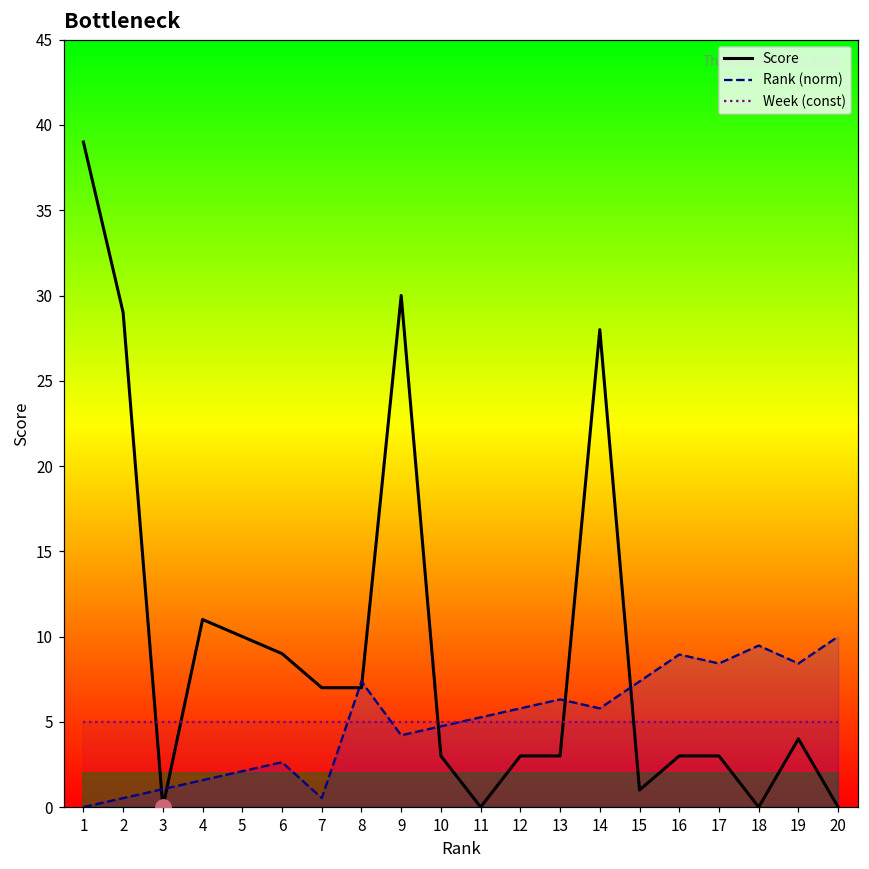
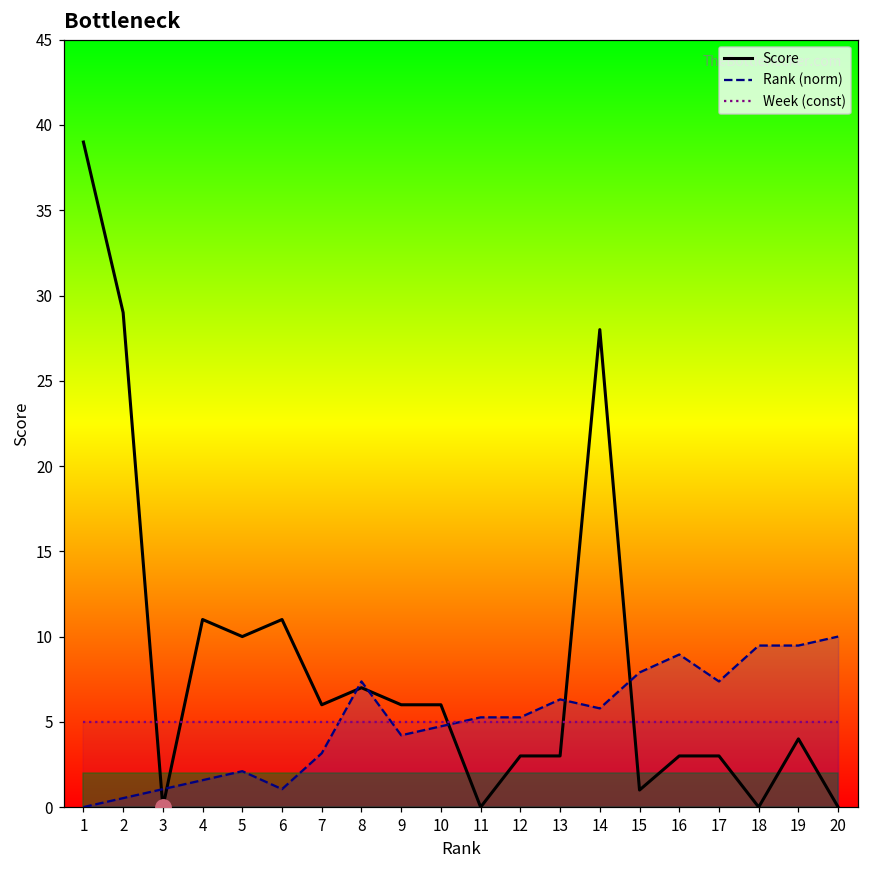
Score, 6: 9 -> 11
Rank (norm), 6: 2.6 -> 1.1
Score, 7: 7 -> 6
Rank (norm), 7: 0.5 -> 3.2
Score, 9: 30 -> 6
Score, 10: 3 -> 6
Rank (norm), 12: 5.8 -> 5.3
Rank (norm), 15: 7.4 -> 7.9
Rank (norm), 17: 8.4 -> 7.4
Rank (norm), 19: 8.4 -> 9.5
